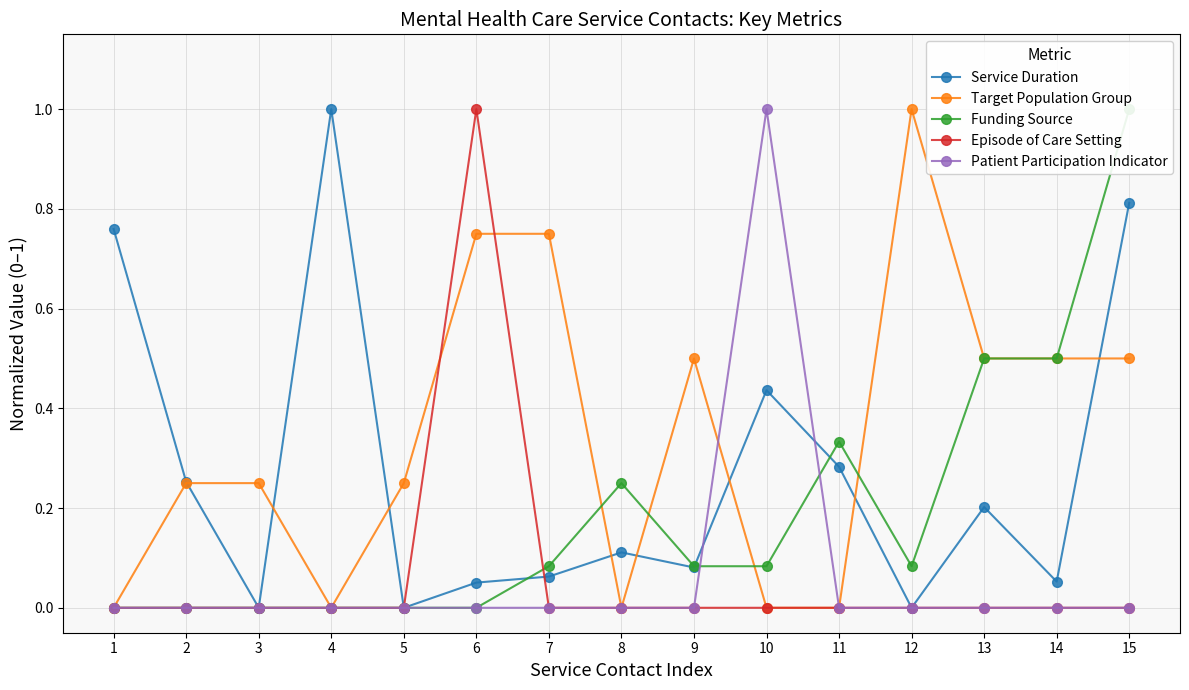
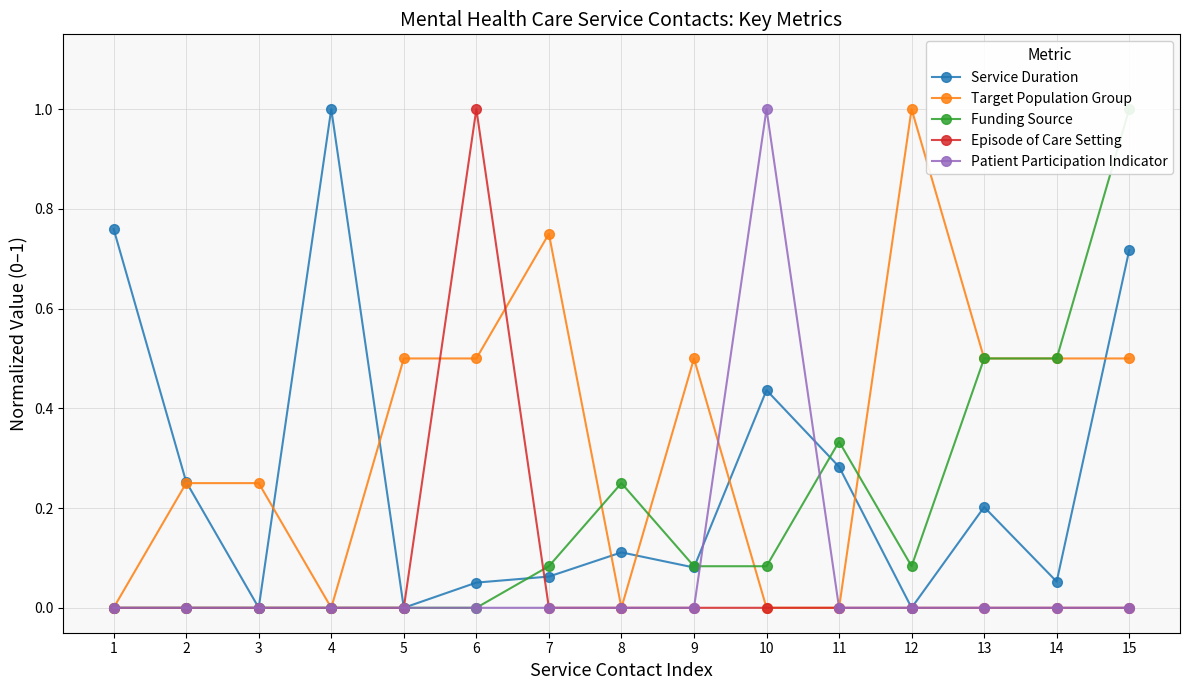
Target Population Group, 5: 0.25 -> 0.50
Target Population Group, 6: 0.75 -> 0.50
Service Duration, 15: 0.81 -> 0.72
